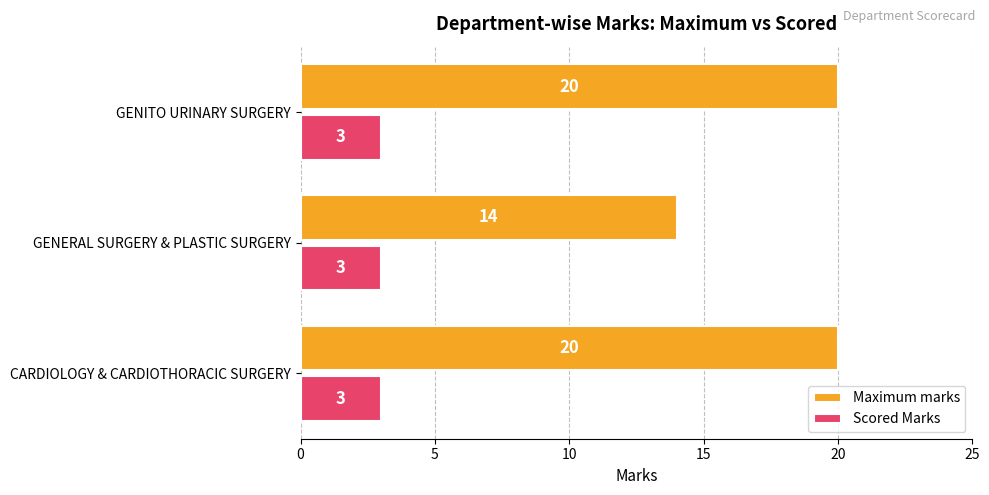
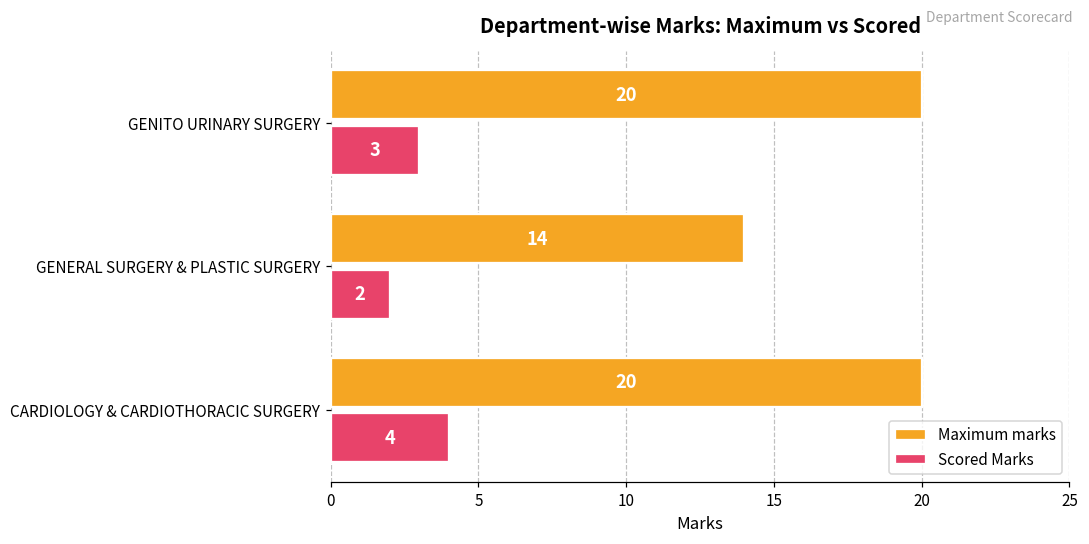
Scored Marks, GENERAL SURGERY & PLASTIC SURGERY: 3 -> 2
Scored Marks, CARDIOLOGY & CARDIOTHORACIC SURGERY: 3 -> 4
